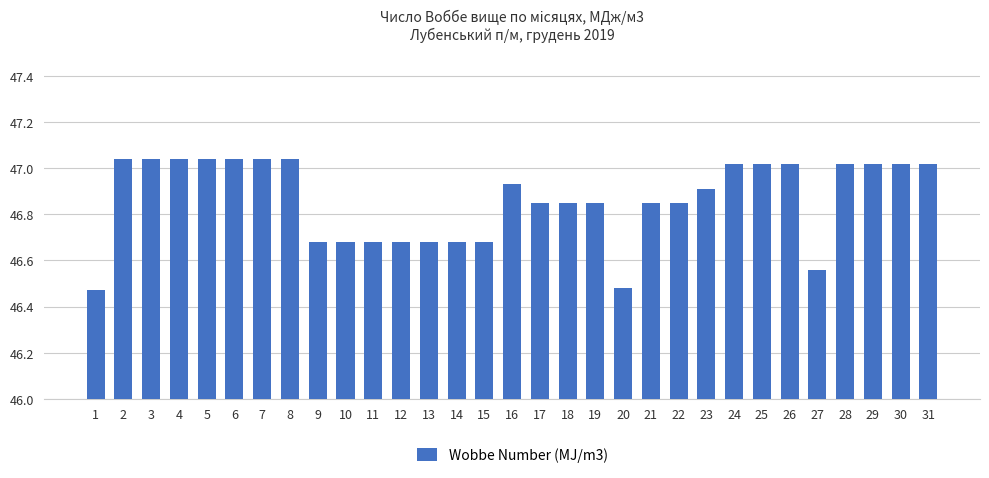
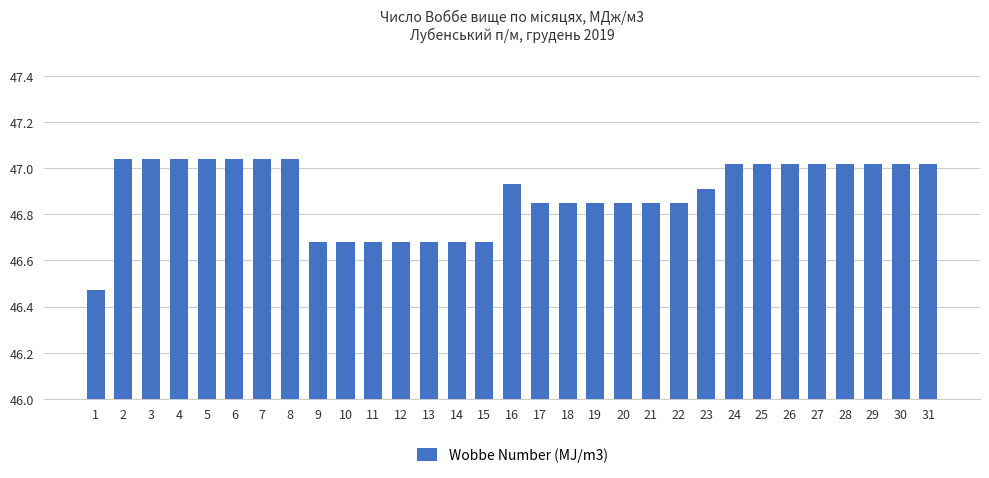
20: 46.48 -> 46.85
27: 46.56 -> 47.02
